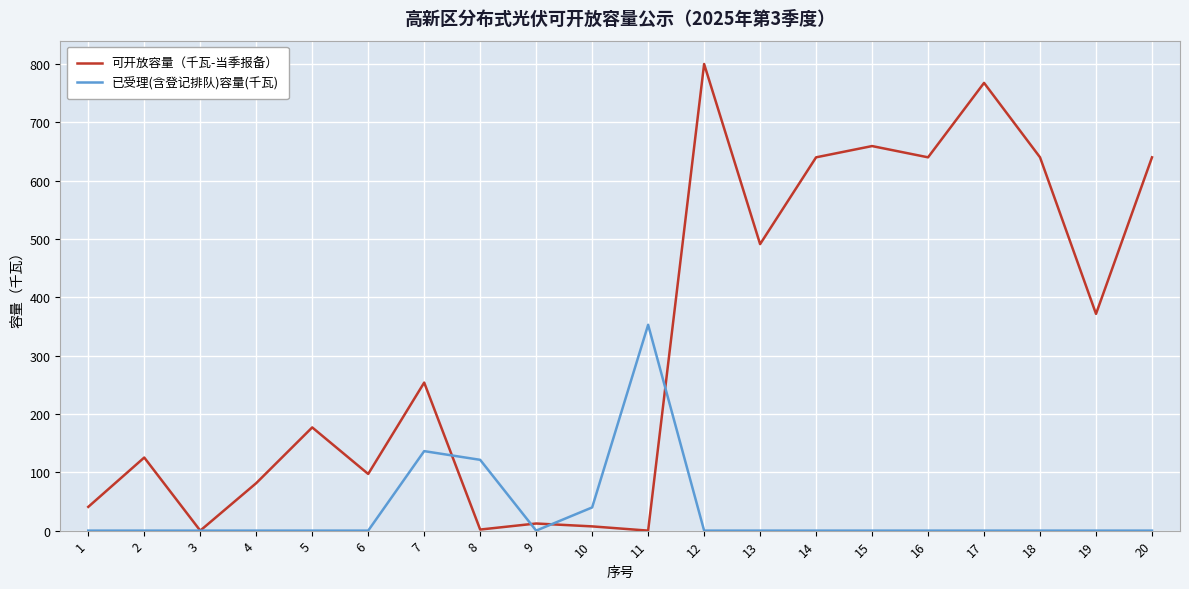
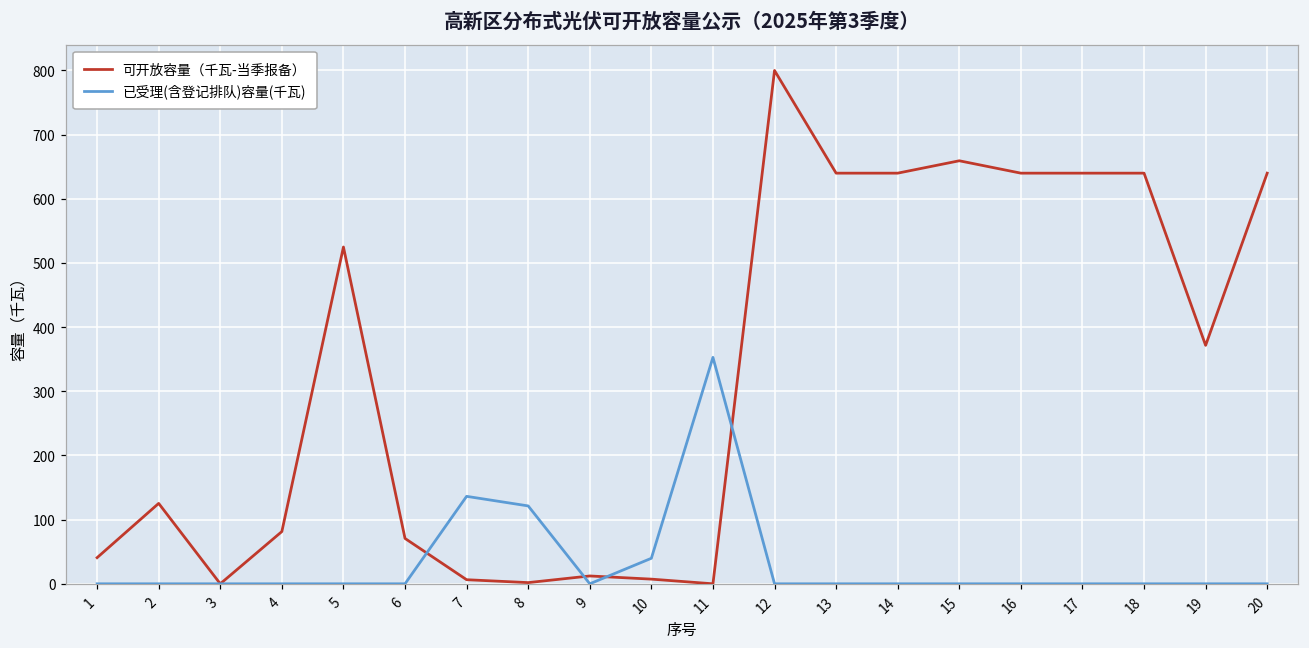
可开放容量（千瓦-当季报备）, 5: 180 -> 520
可开放容量（千瓦-当季报备）, 6: 100 -> 70
可开放容量（千瓦-当季报备）, 7: 250 -> 10
可开放容量（千瓦-当季报备）, 13: 490 -> 640
可开放容量（千瓦-当季报备）, 17: 770 -> 640
